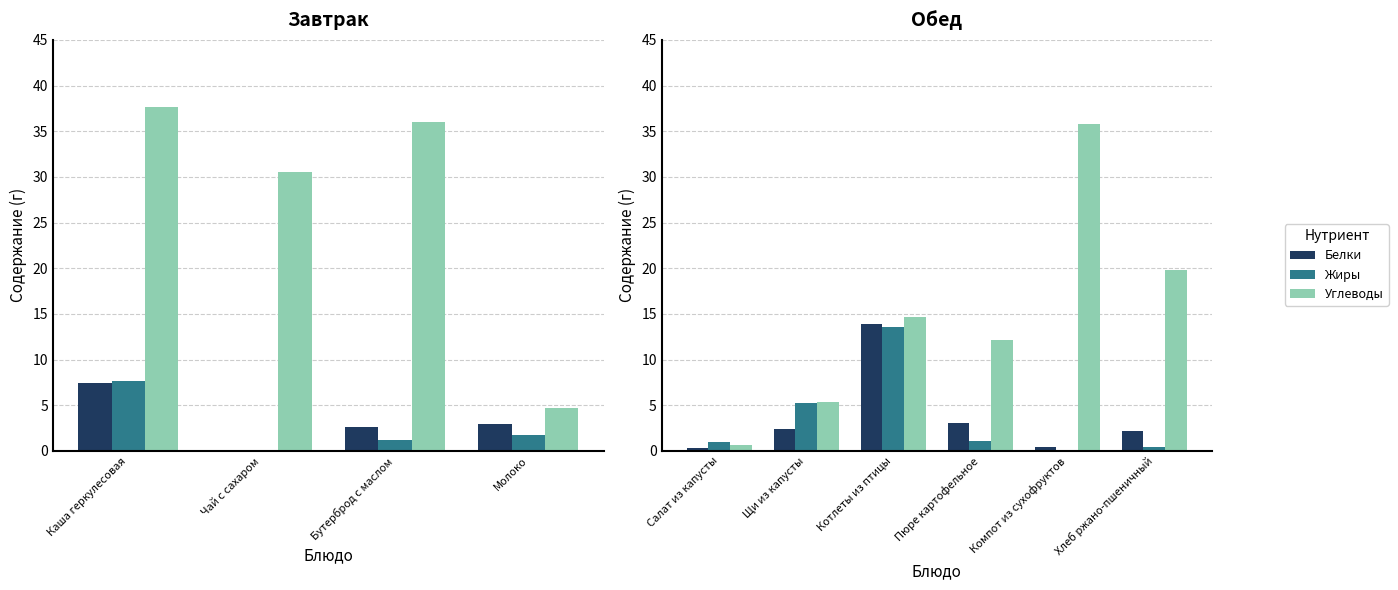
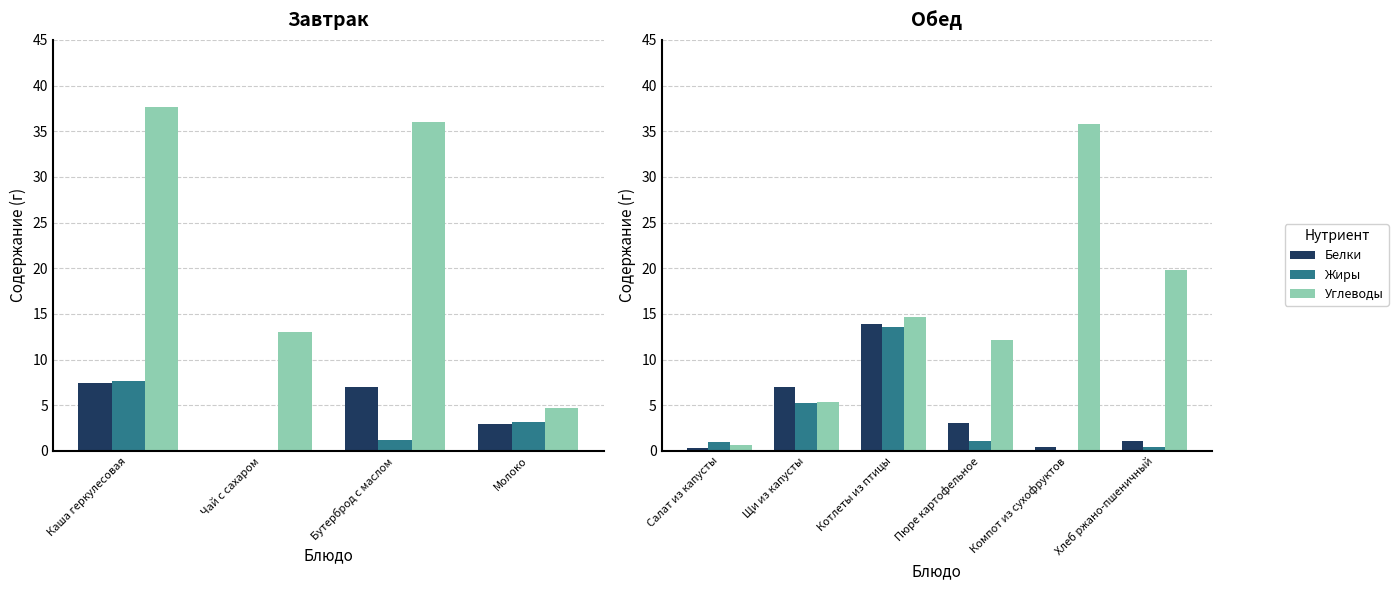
Завтрак, Углеводы, Чай с сахаром: 31 -> 13
Завтрак, Белки, Бутерброд с маслом: 3 -> 7
Завтрак, Жиры, Молоко: 2 -> 3
Обед, Белки, Щи из капусты: 2 -> 7
Обед, Белки, Хлеб ржано-пшеничный: 2 -> 1
